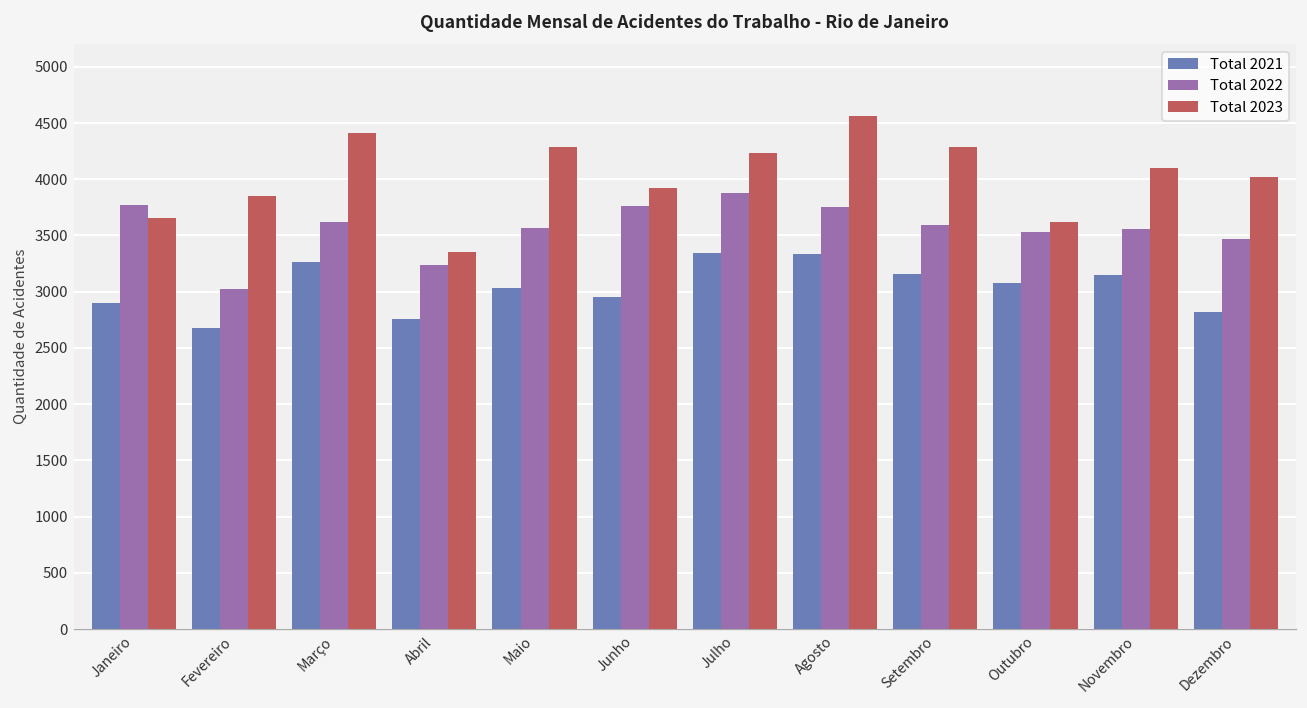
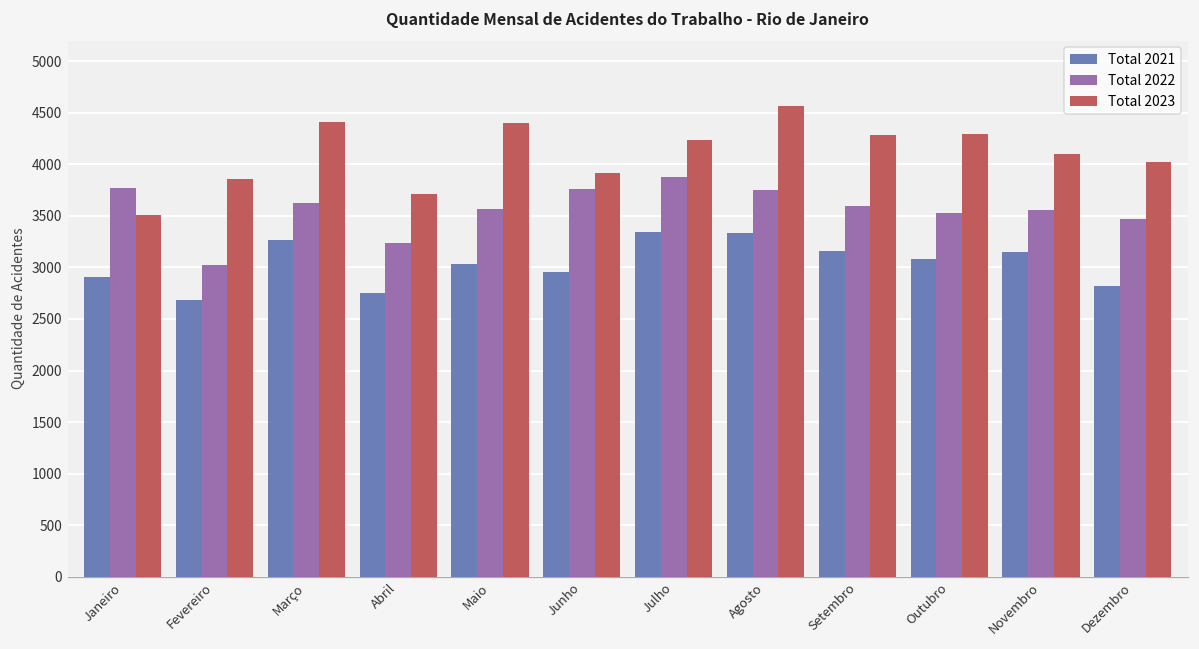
Total 2023, Janeiro: 3700 -> 3500
Total 2023, Abril: 3400 -> 3700
Total 2023, Maio: 4300 -> 4400
Total 2023, Outubro: 3600 -> 4300
